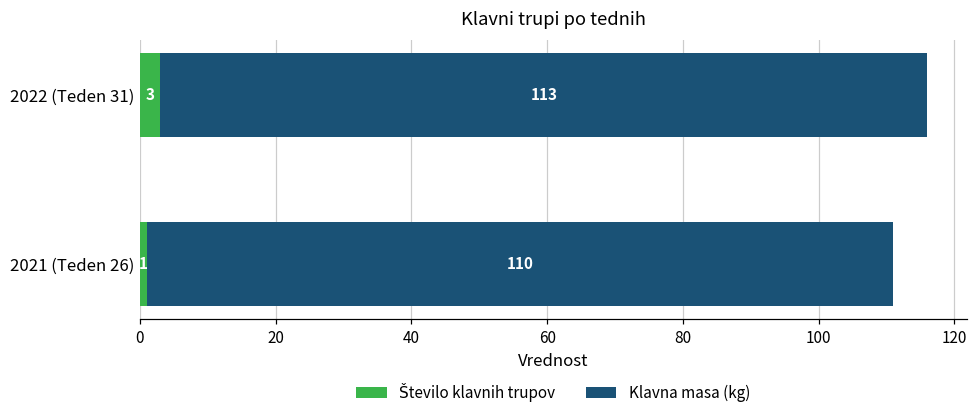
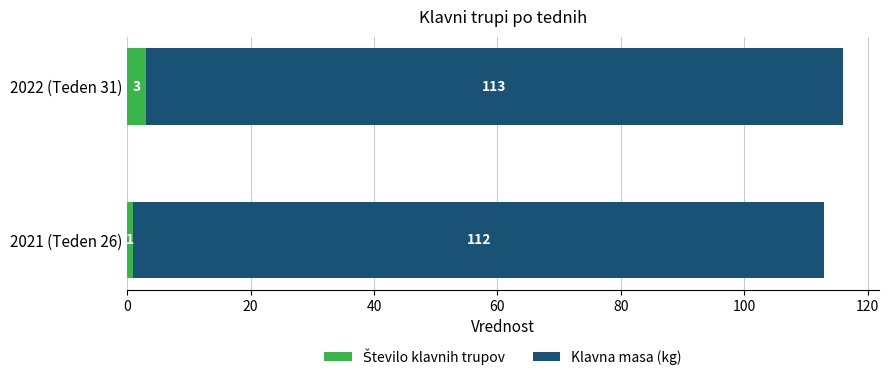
Klavna masa (kg), 2021 (Teden 26): 110 -> 112
